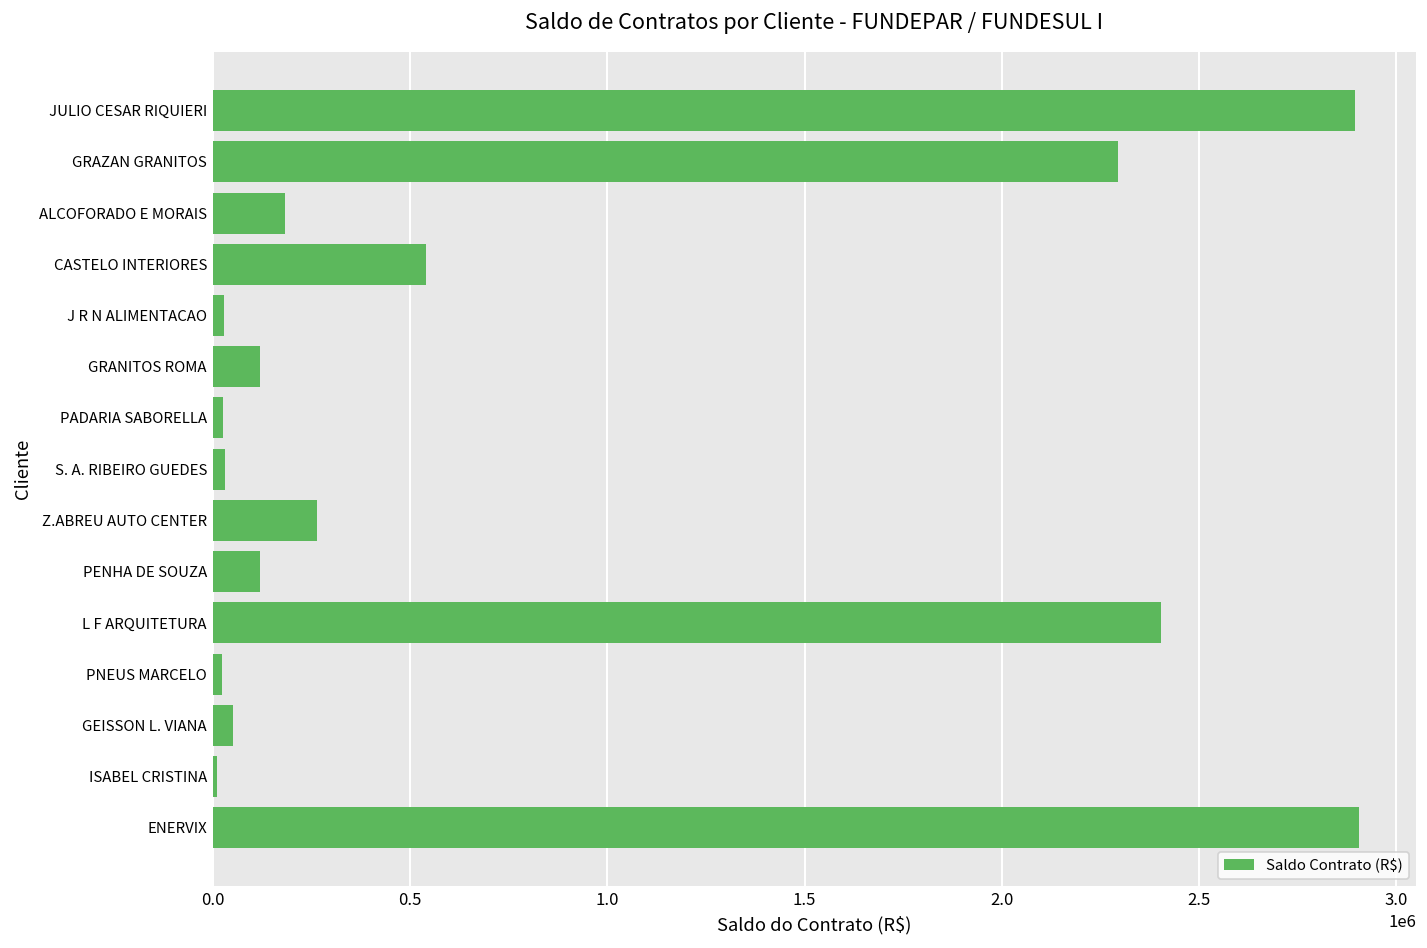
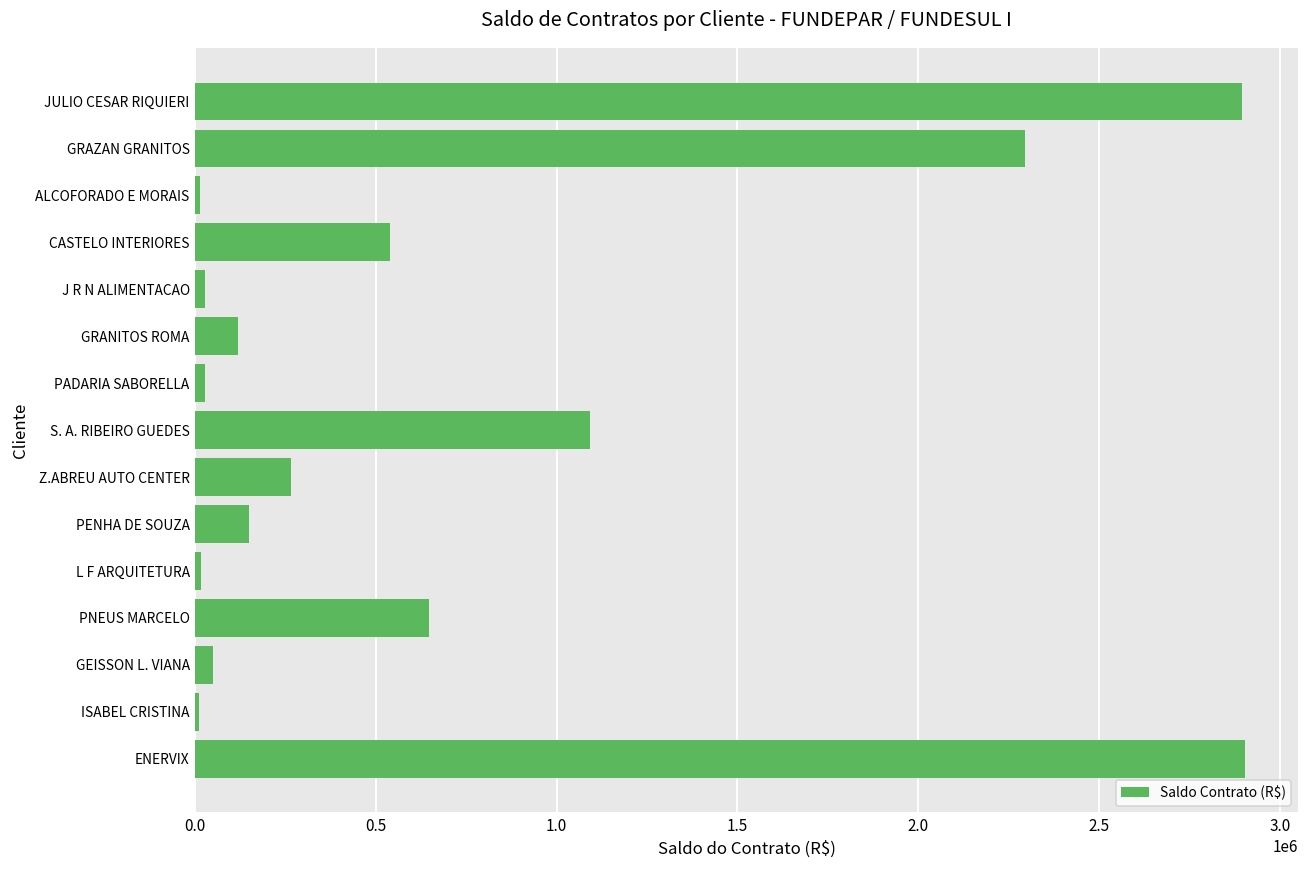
ALCOFORADO E MORAIS: 180000 -> 10000
S. A. RIBEIRO GUEDES: 30000 -> 1090000
PENHA DE SOUZA: 120000 -> 150000
L F ARQUITETURA: 2400000 -> 20000
PNEUS MARCELO: 20000 -> 650000
